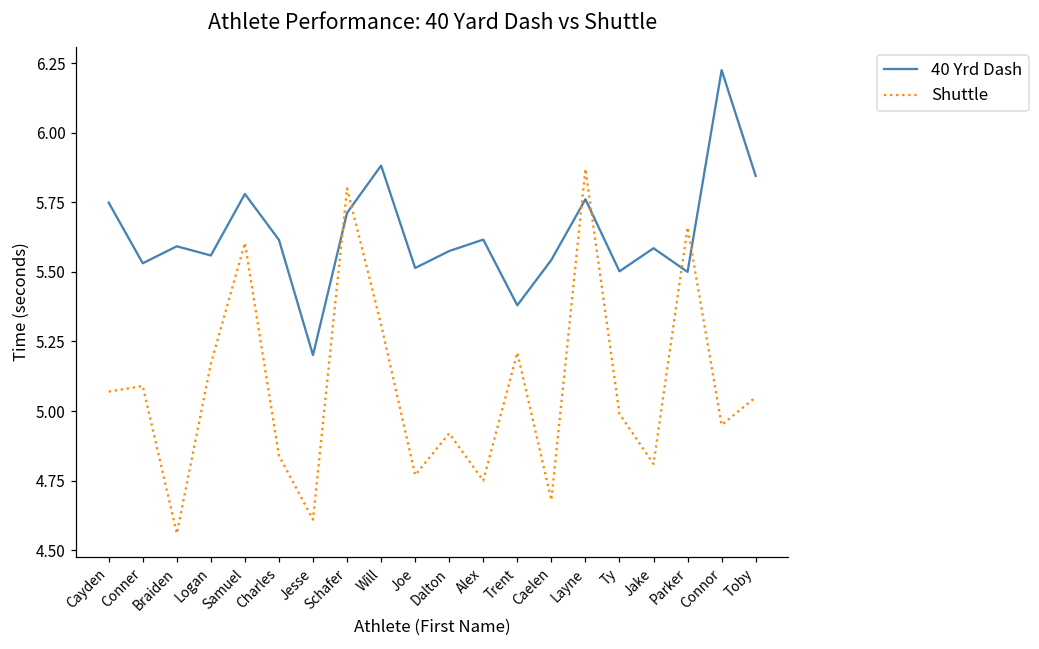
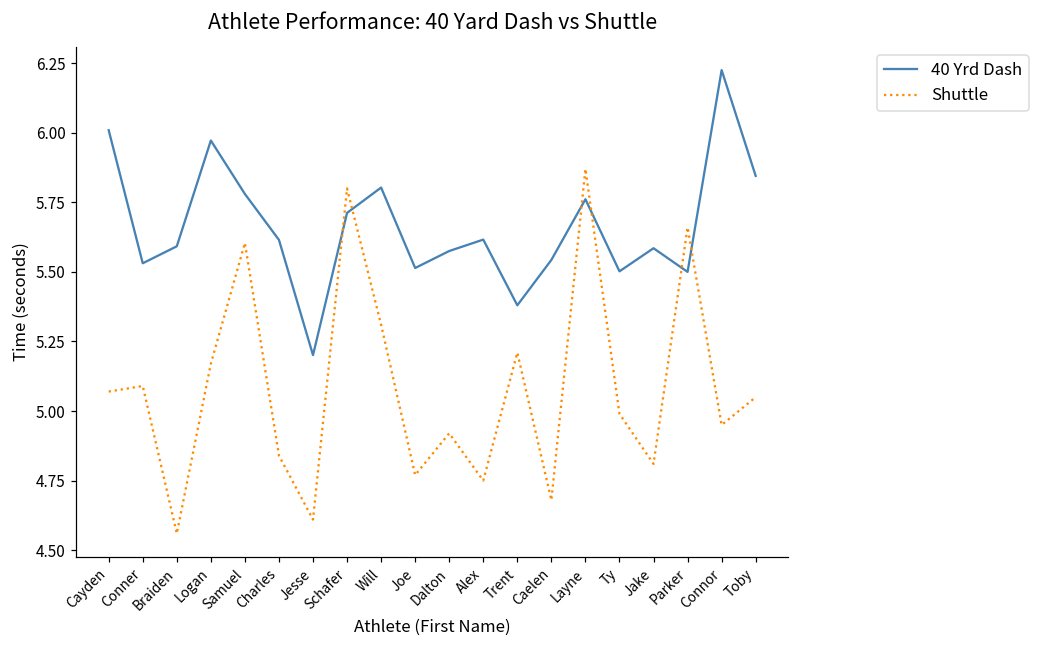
40 Yrd Dash, Cayden: 5.75 -> 6.01
40 Yrd Dash, Logan: 5.56 -> 5.97
40 Yrd Dash, Will: 5.88 -> 5.80
